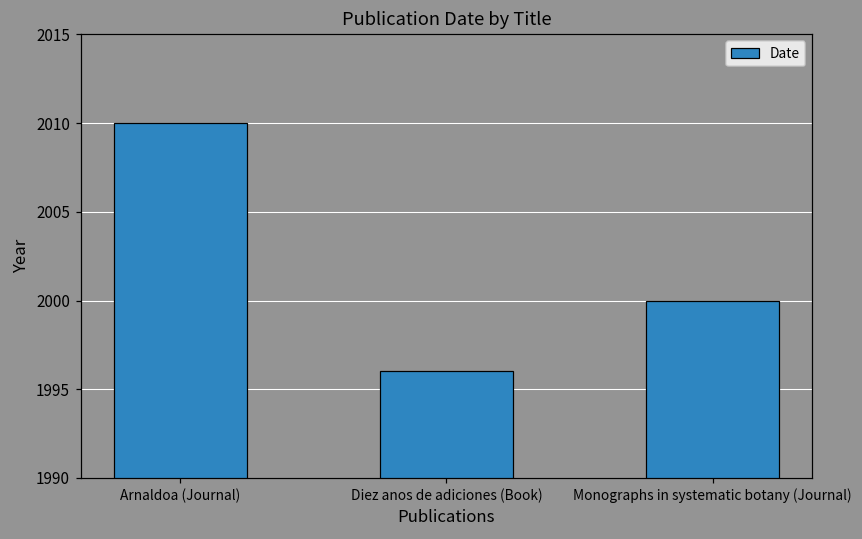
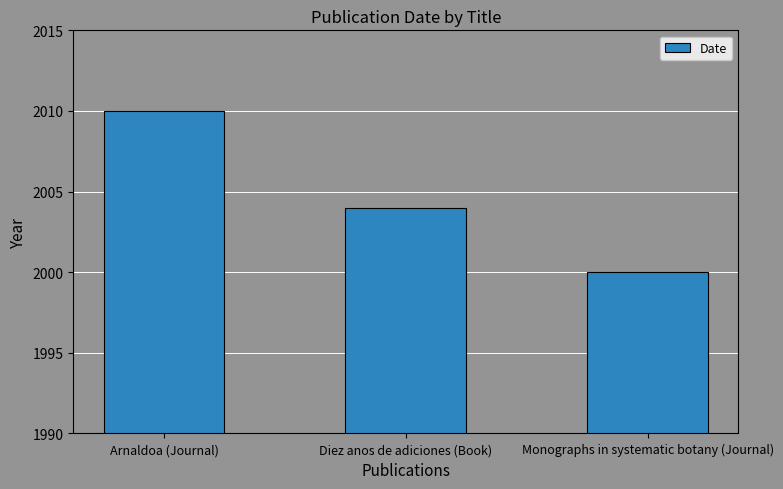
Diez anos de adiciones (Book): 1996 -> 2004
